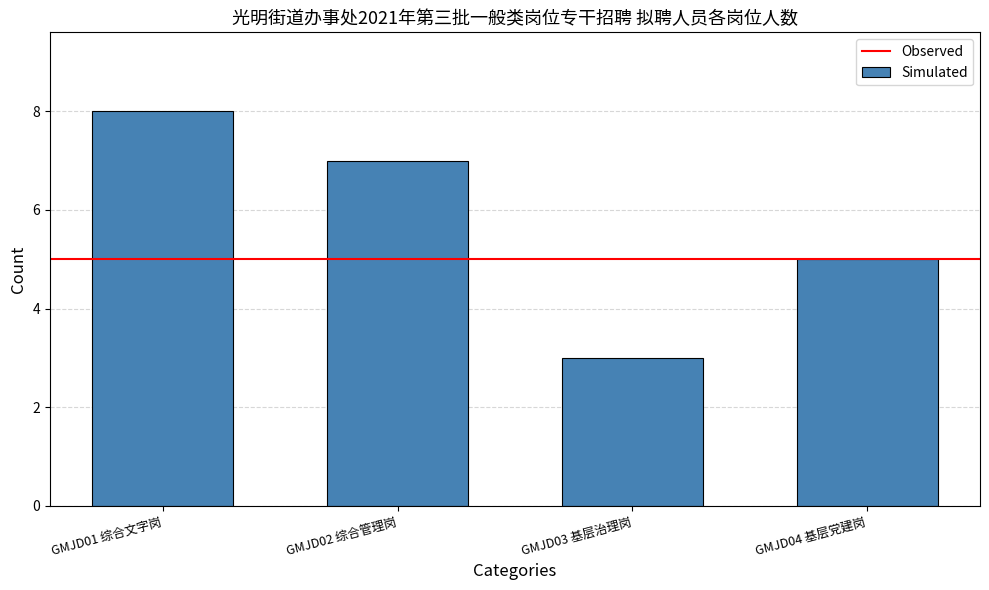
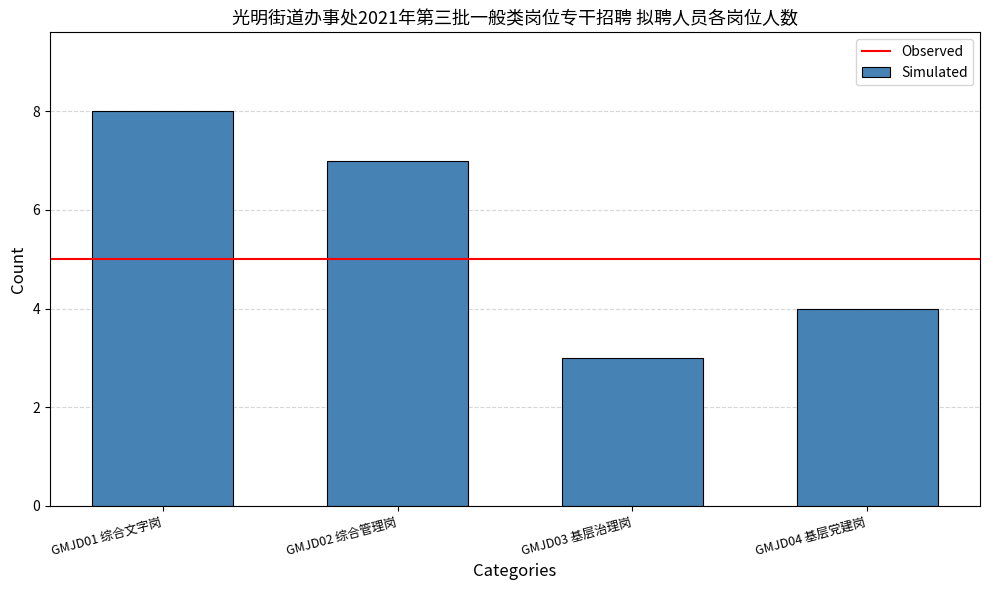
GMJD04 基层党建岗: 5 -> 4
